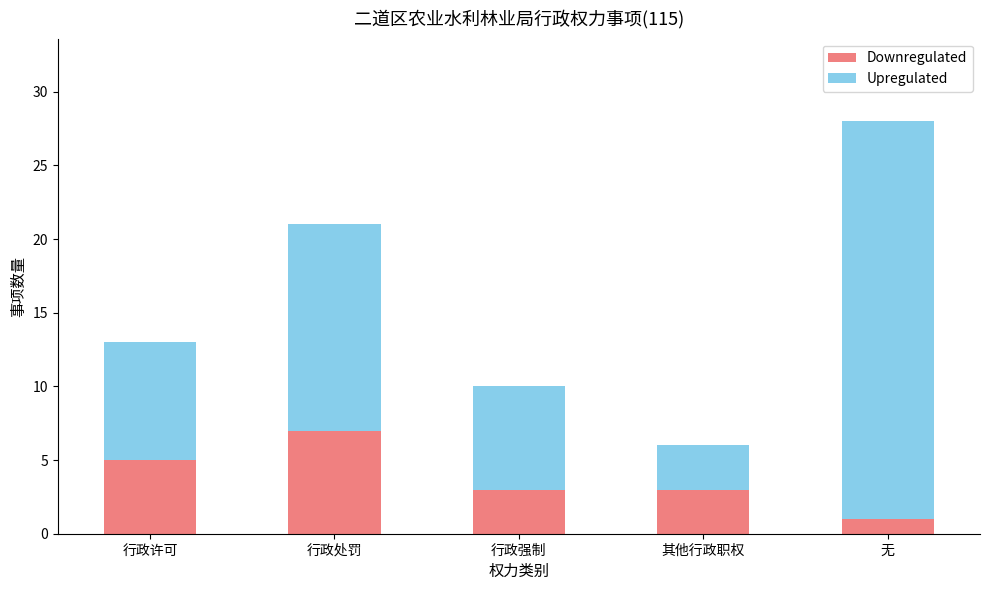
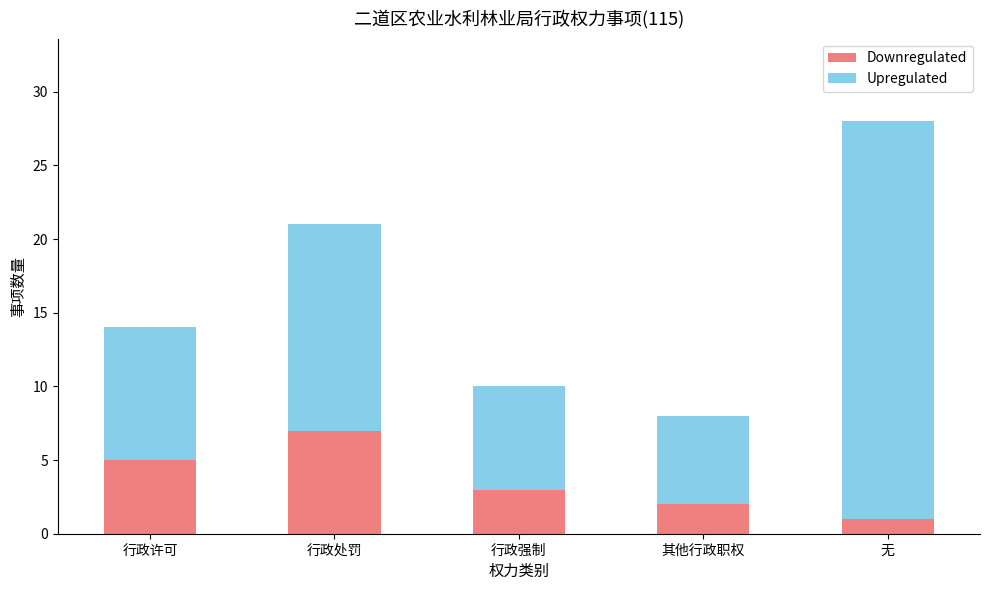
Upregulated, 行政许可: 8 -> 9
Downregulated, 其他行政职权: 3 -> 2
Upregulated, 其他行政职权: 3 -> 6
